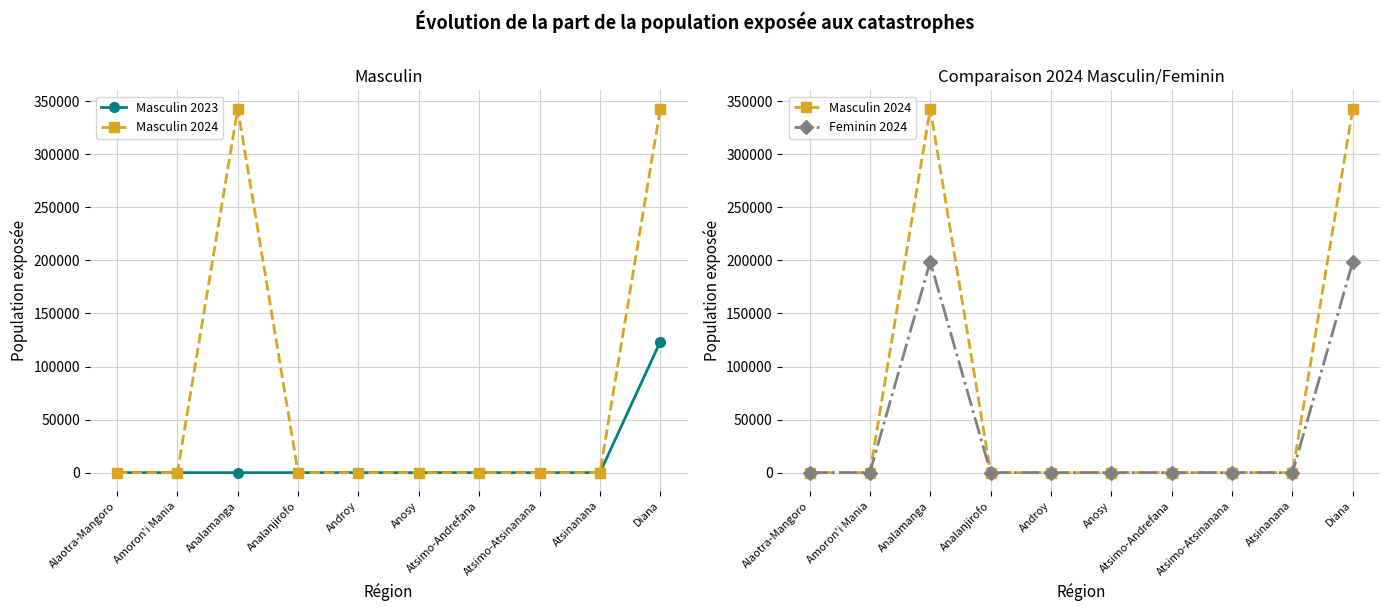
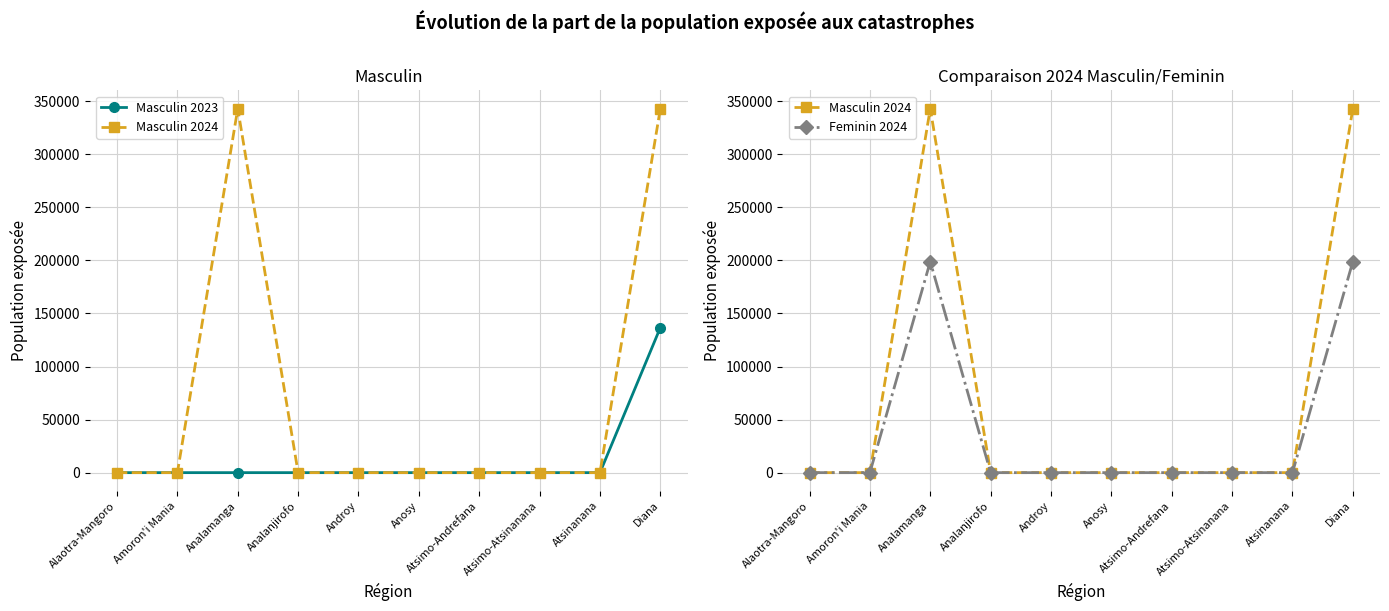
Masculin, Masculin 2023, Diana: 123000 -> 137000
